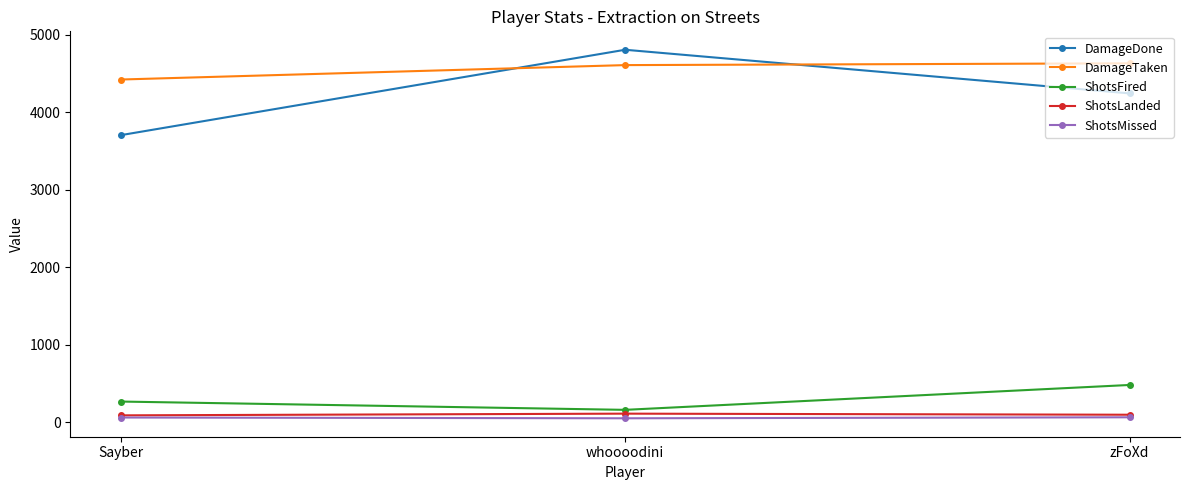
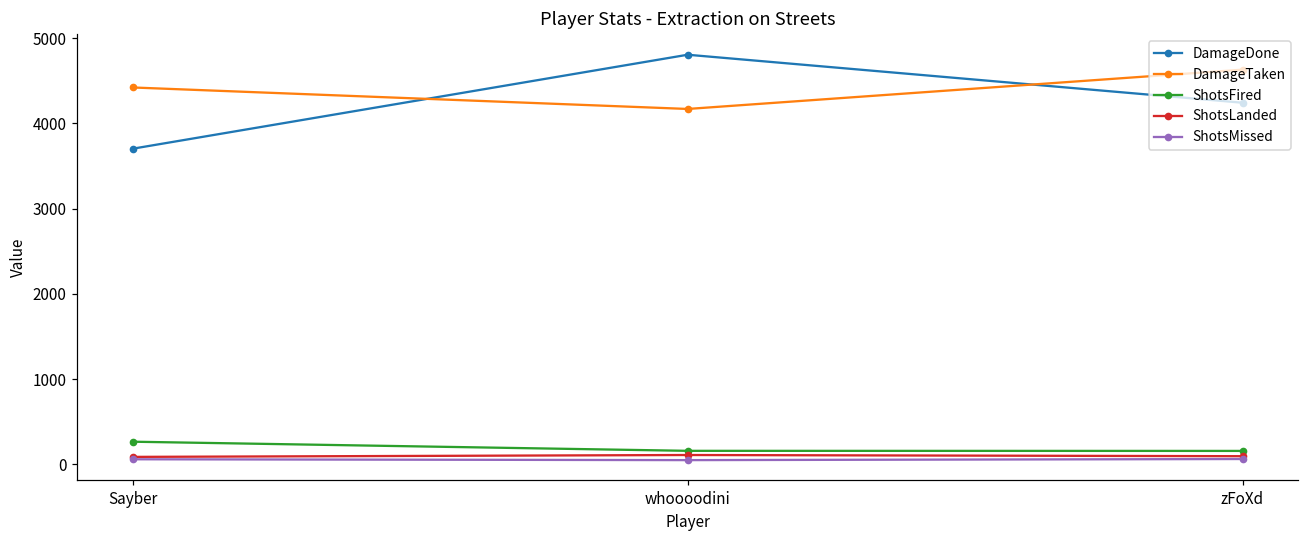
DamageTaken, whoooodini: 4600 -> 4200
ShotsFired, zFoXd: 500 -> 200
